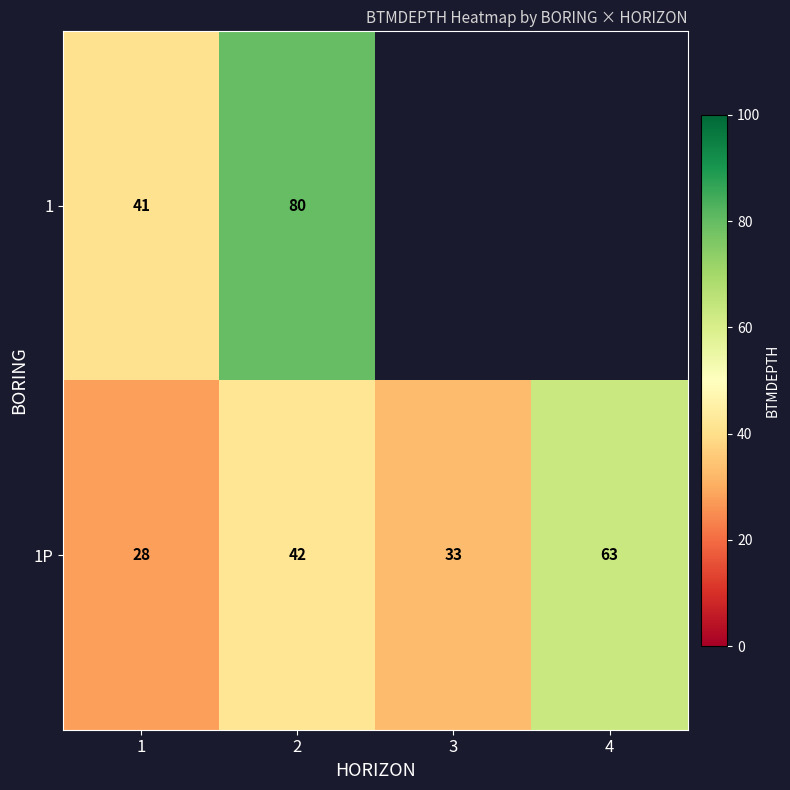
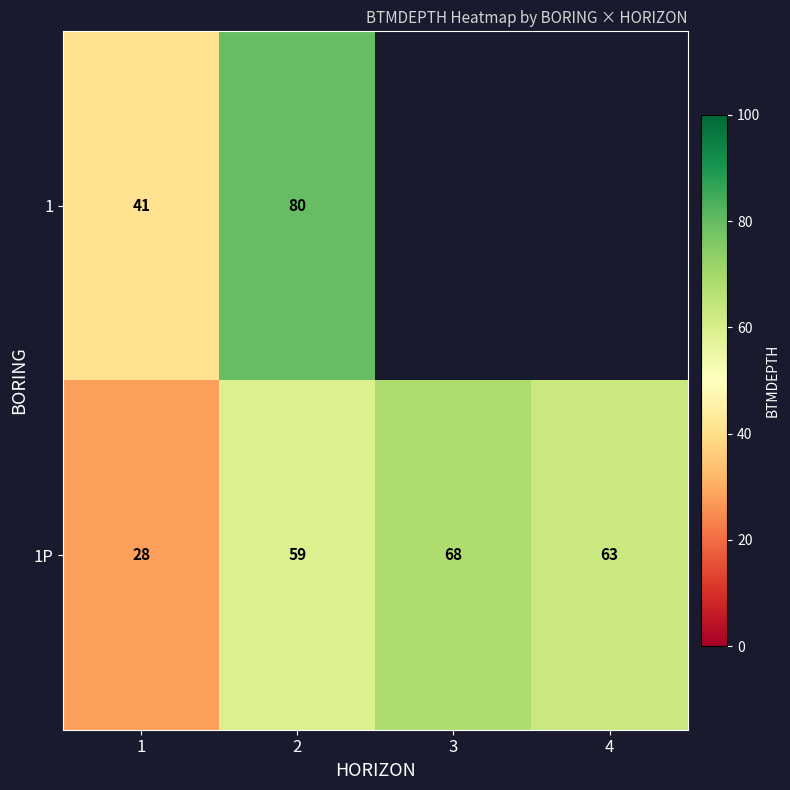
1P, 2: 42 -> 59
1P, 3: 33 -> 68
